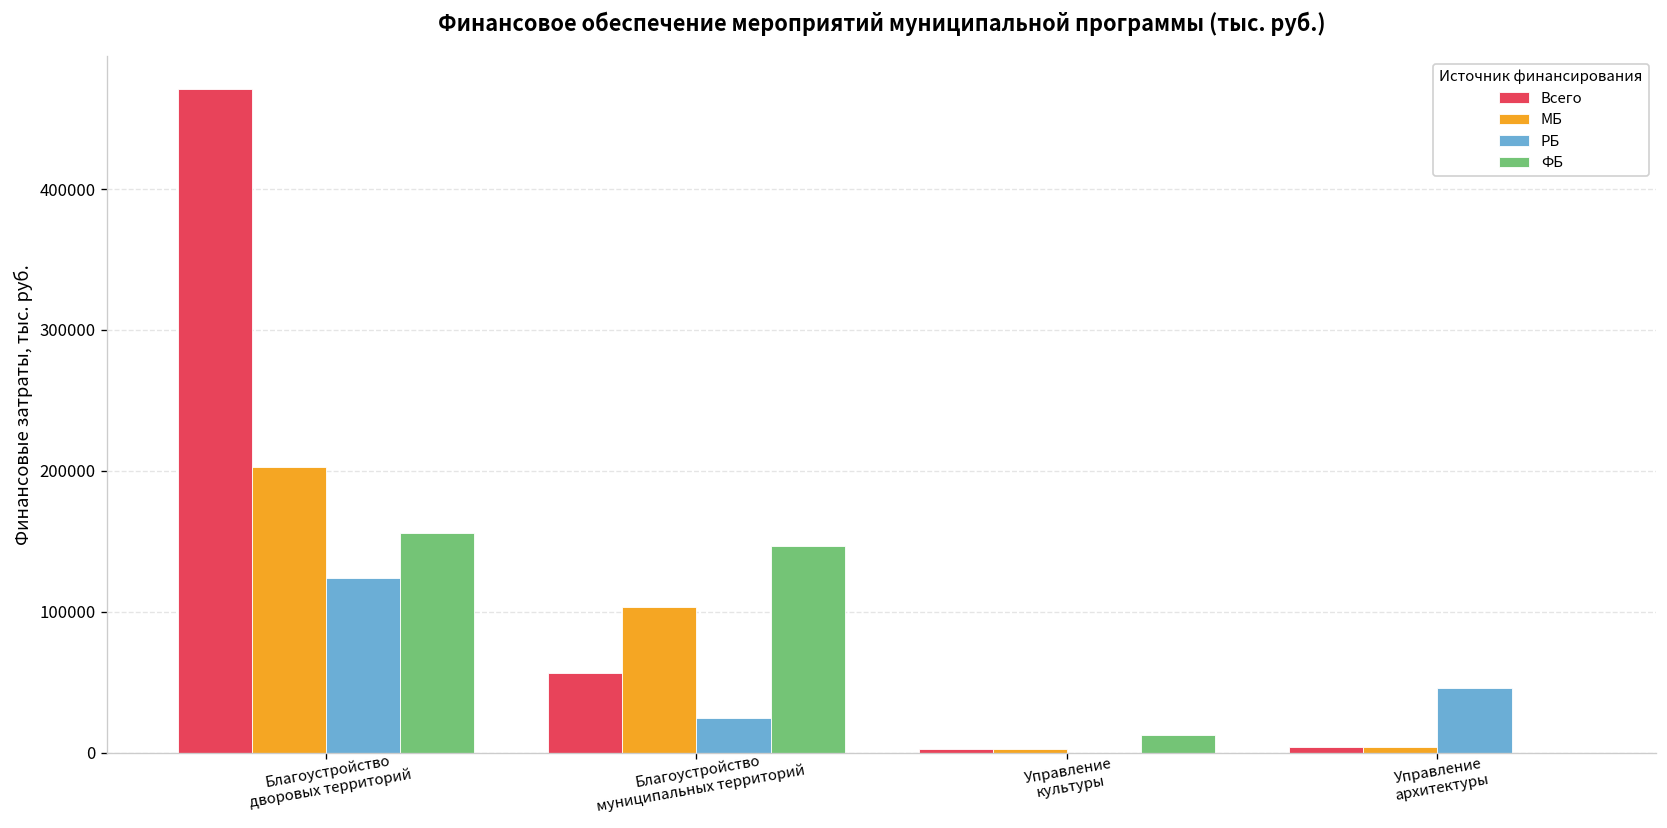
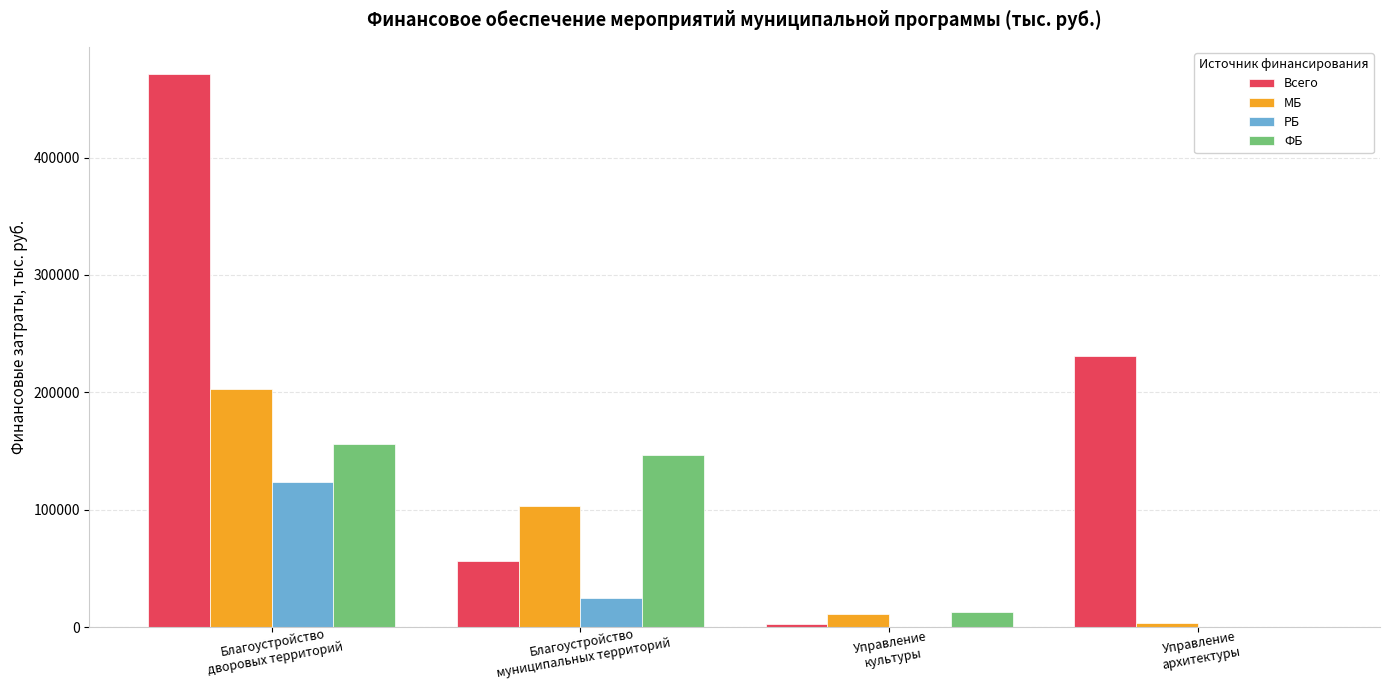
МБ, Управление культуры: 3000 -> 12000
Всего, Управление архитектуры: 4000 -> 231000
РБ, Управление архитектуры: 46000 -> 0
